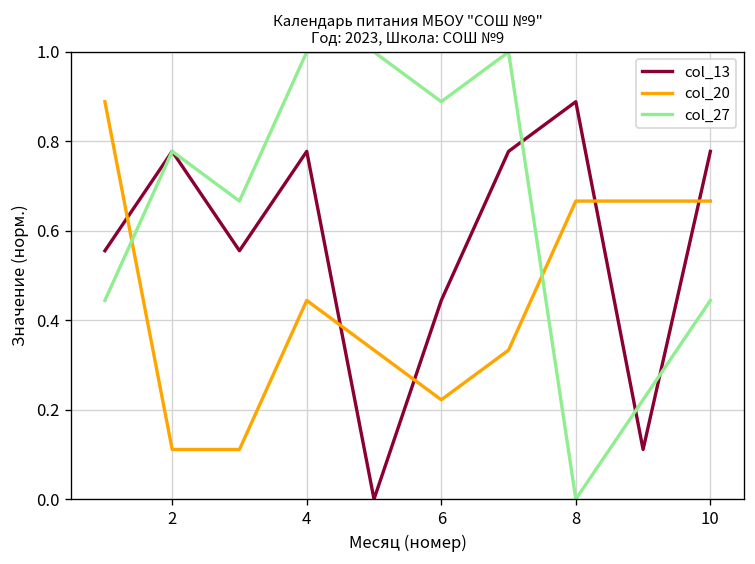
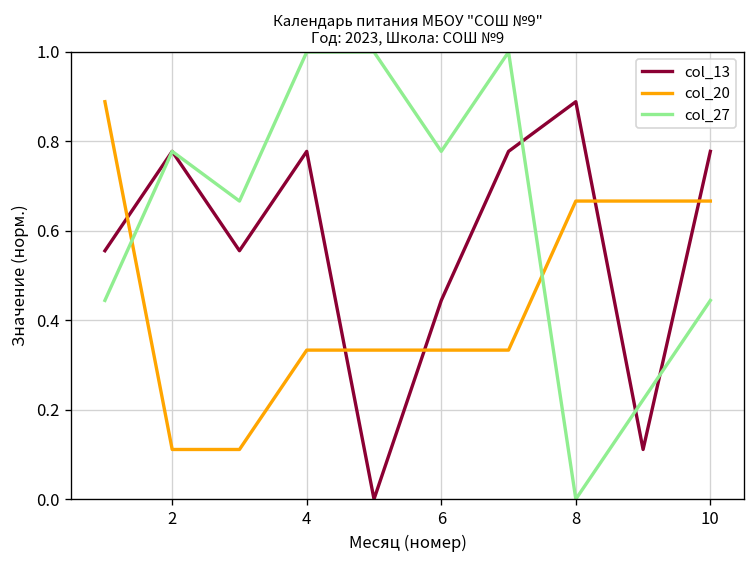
col_20, 4: 0.44 -> 0.33
col_20, 6: 0.22 -> 0.33
col_27, 6: 0.89 -> 0.78
